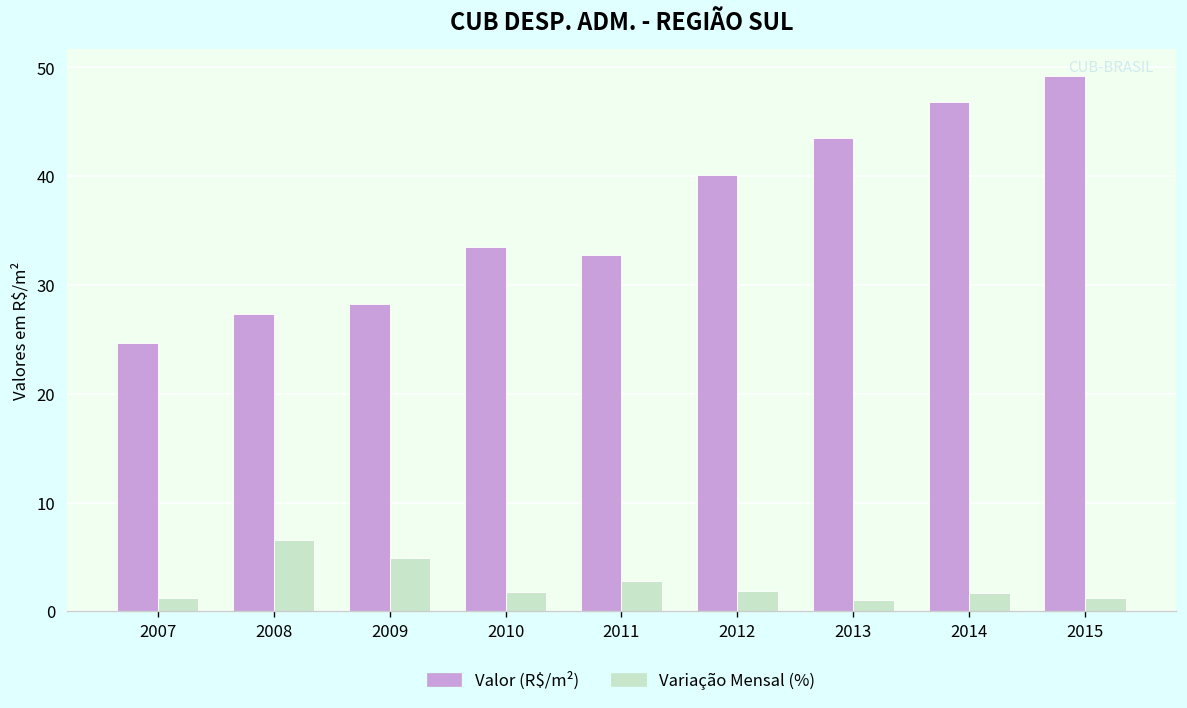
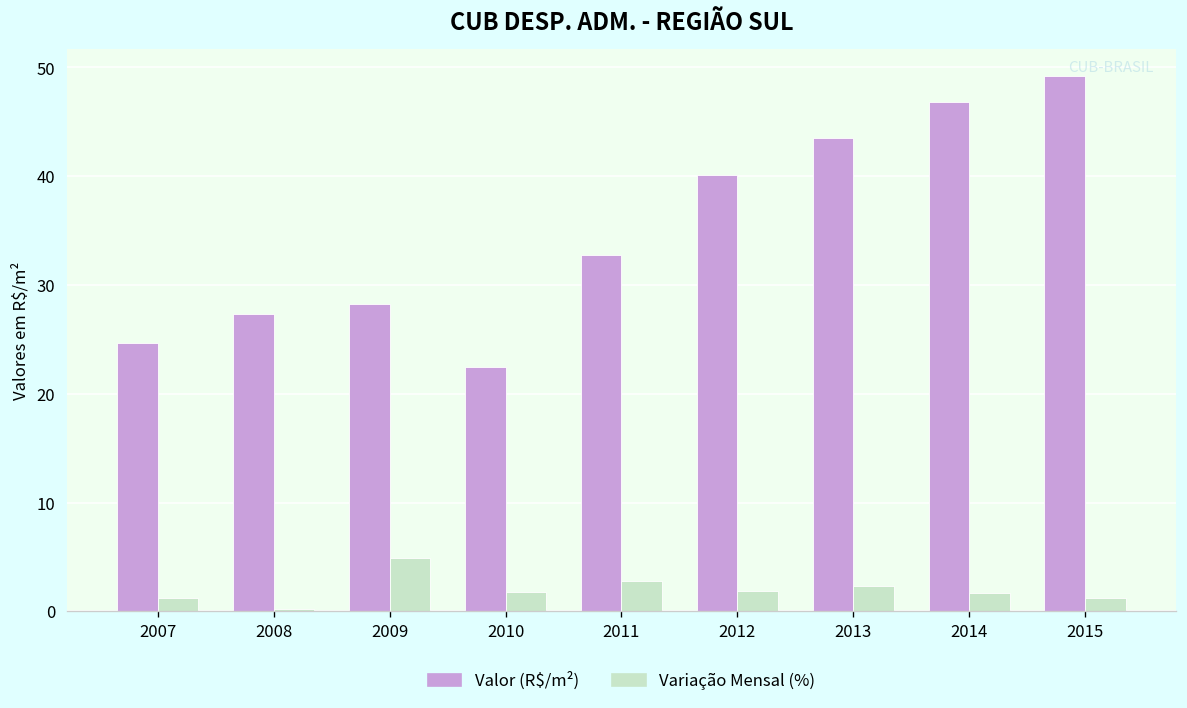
Variação Mensal (%), 2008: 7 -> 0
Valor (R$/m²), 2010: 34 -> 23
Variação Mensal (%), 2013: 1 -> 2
